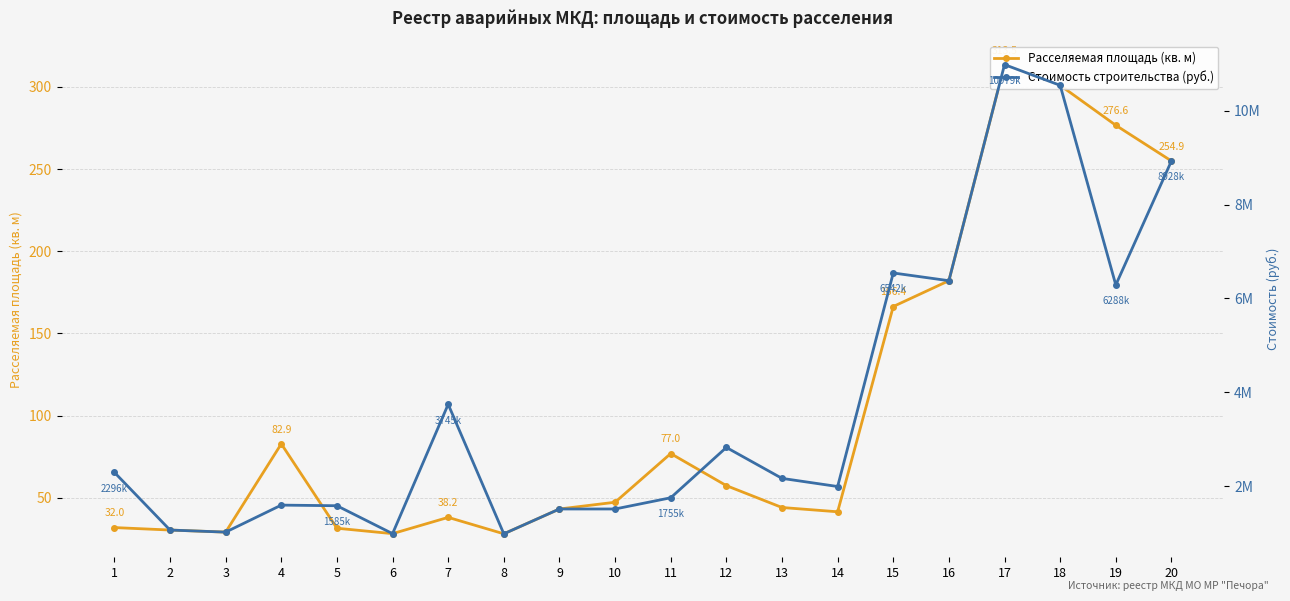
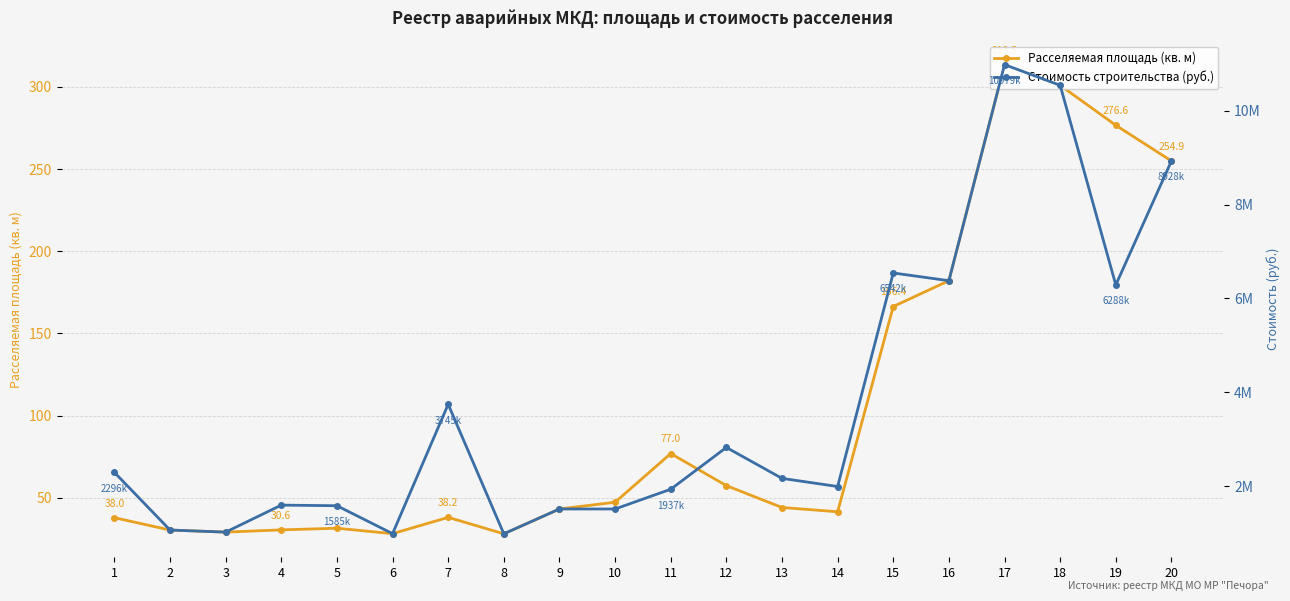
Расселяемая площадь (кв. м), 1: 32.0 -> 38.0
Расселяемая площадь (кв. м), 4: 82.9 -> 30.6
Стоимость строительства (руб.), 11: 1755k -> 1937k
